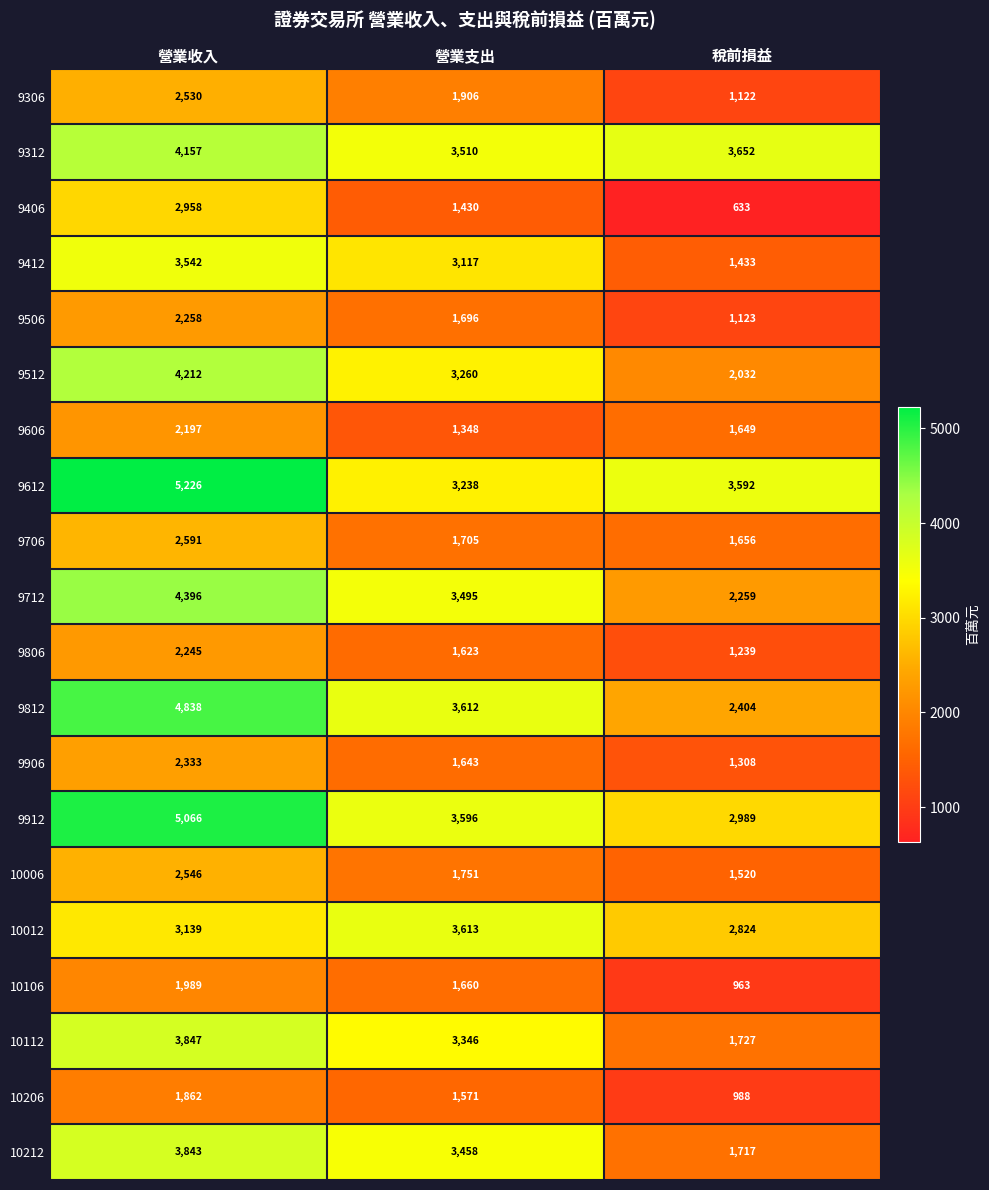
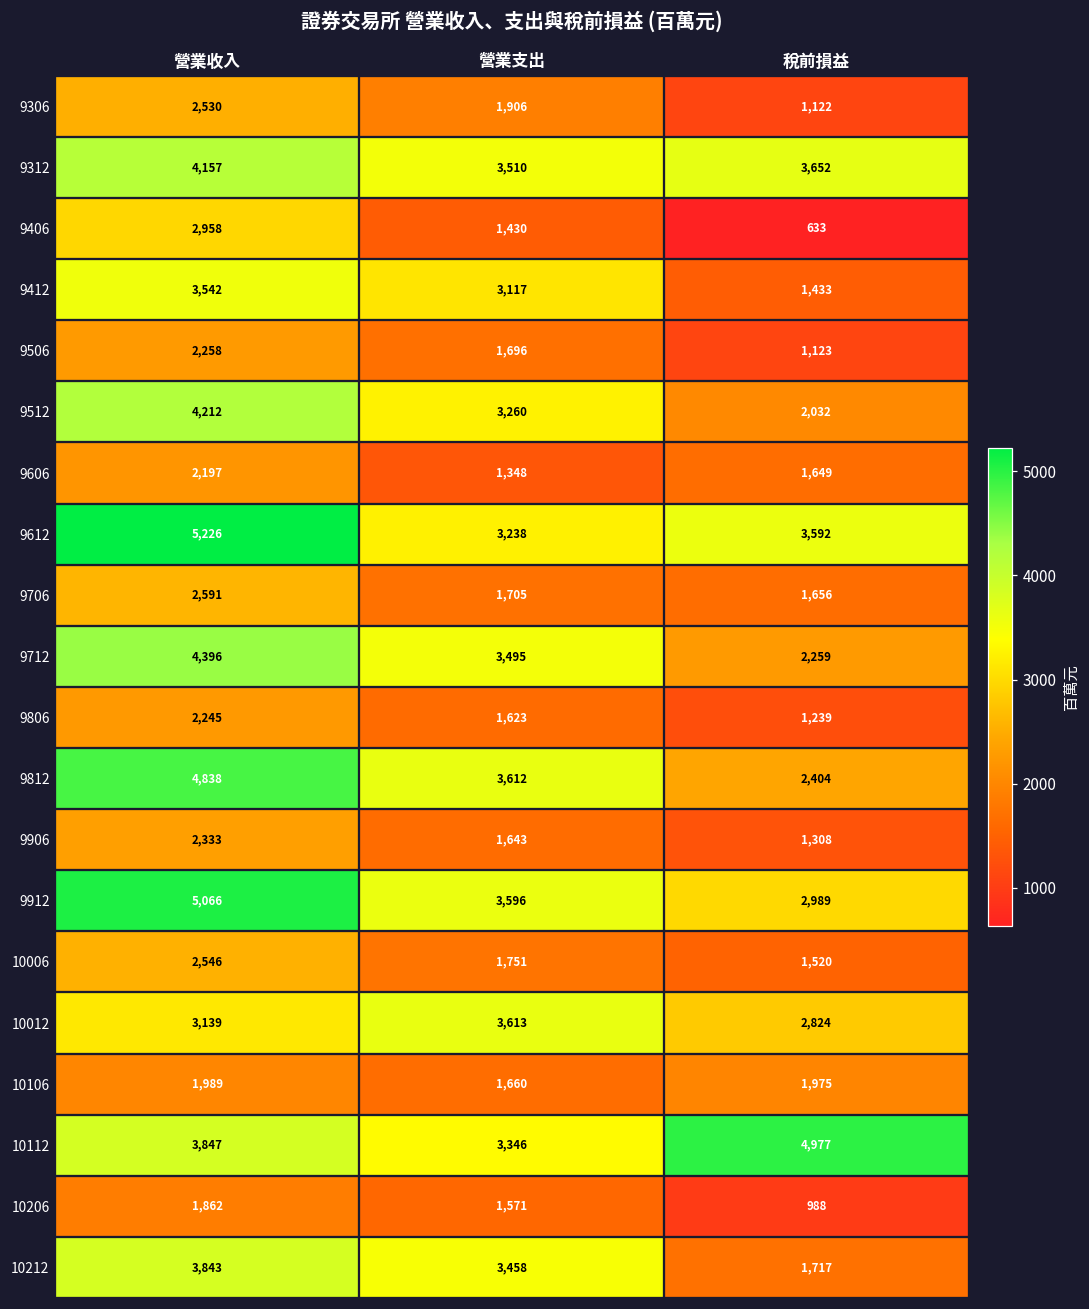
10106, 稅前損益: 963 -> 1,975
10112, 稅前損益: 1,727 -> 4,977
